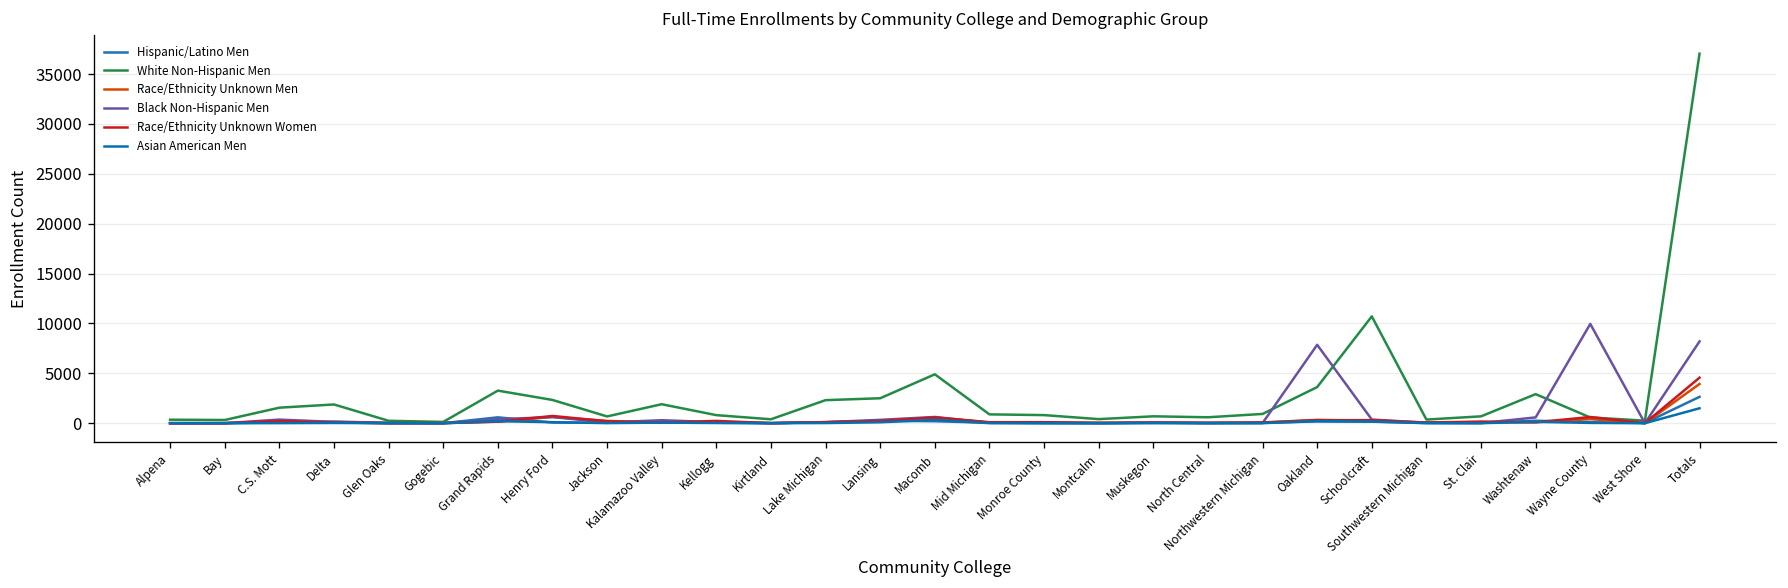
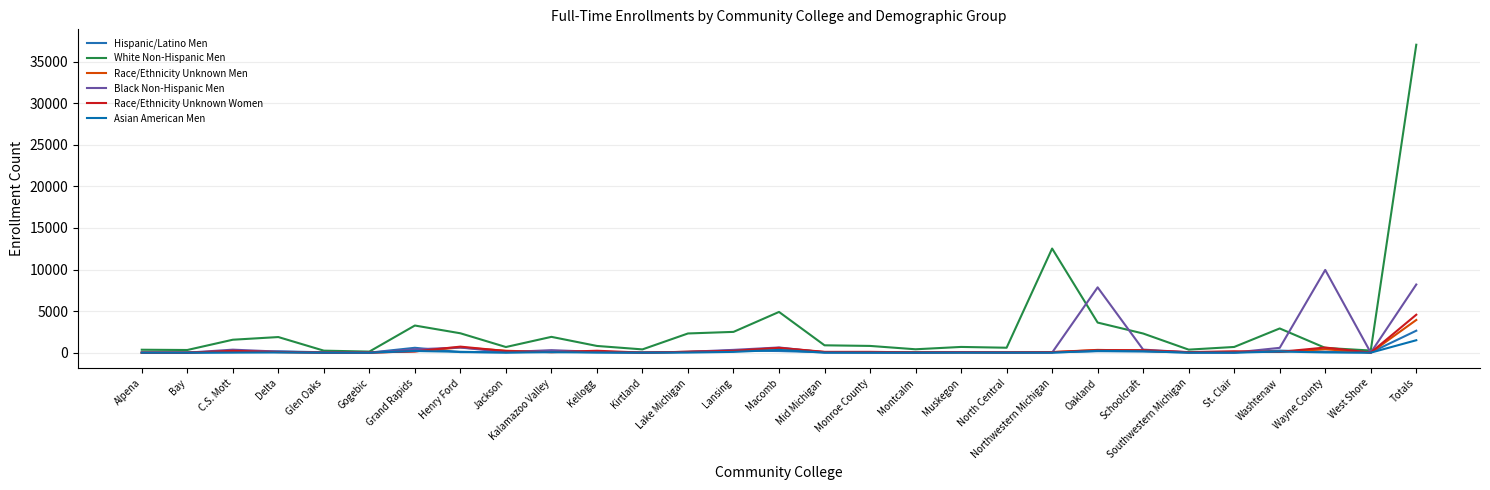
White Non-Hispanic Men, Northwestern Michigan: 1000 -> 13000
White Non-Hispanic Men, Schoolcraft: 11000 -> 2000
